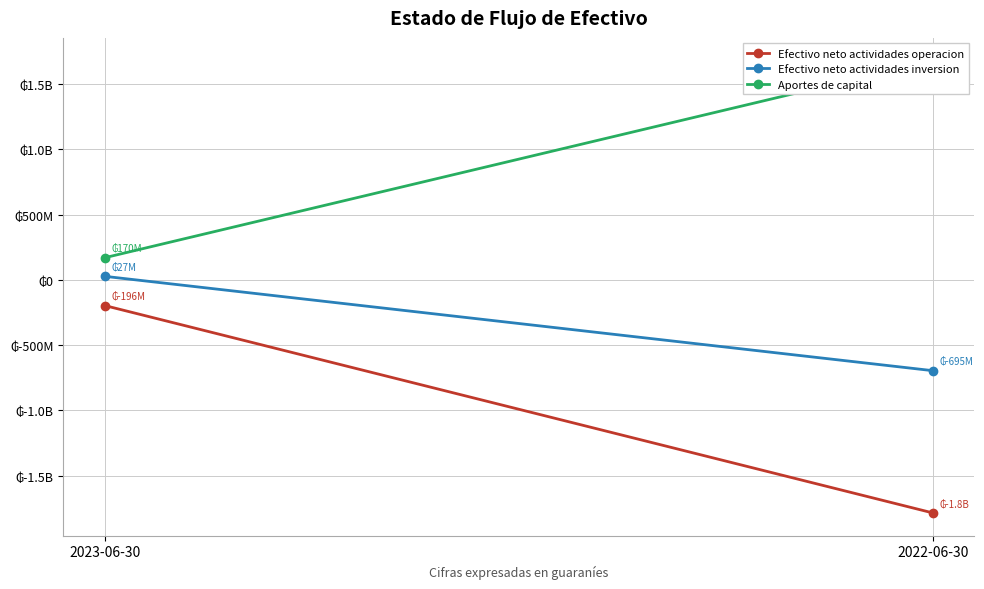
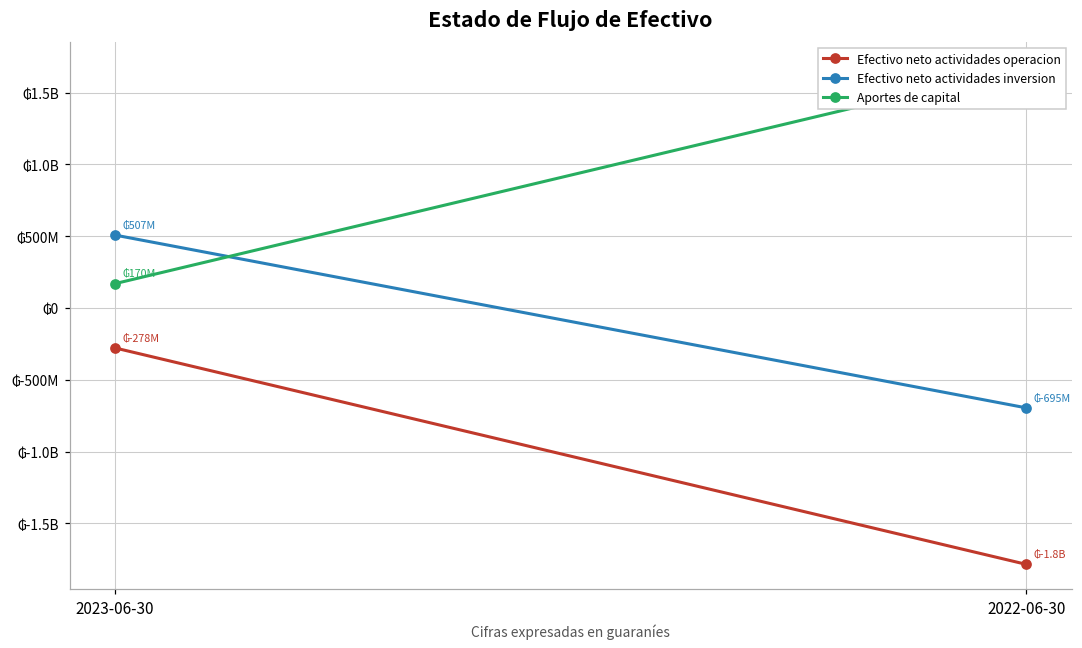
Efectivo neto actividades operacion, 2023-06-30: -196M -> -278M
Efectivo neto actividades inversion, 2023-06-30: 27M -> 507M
